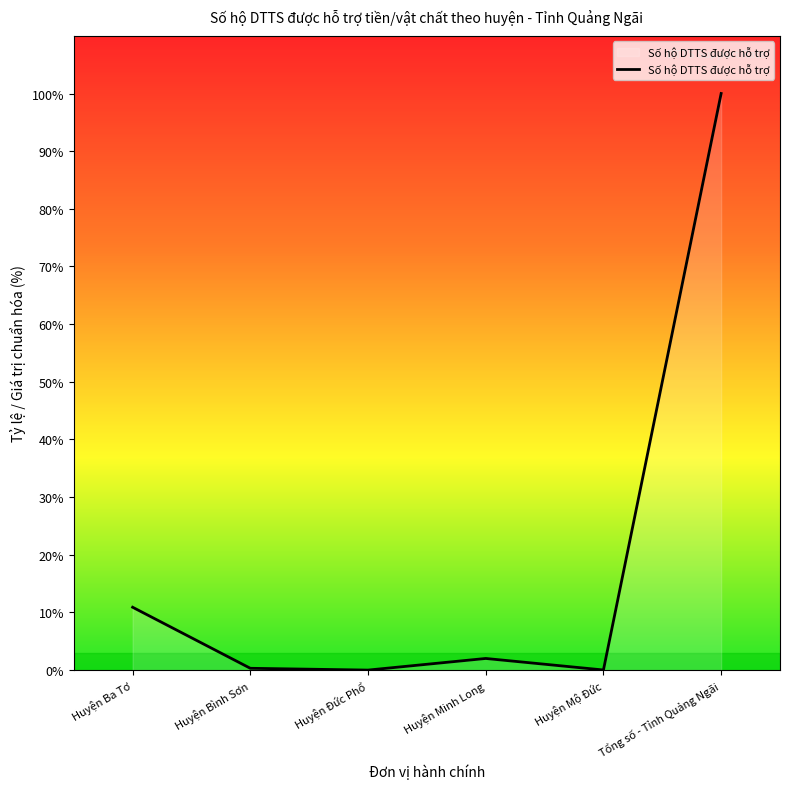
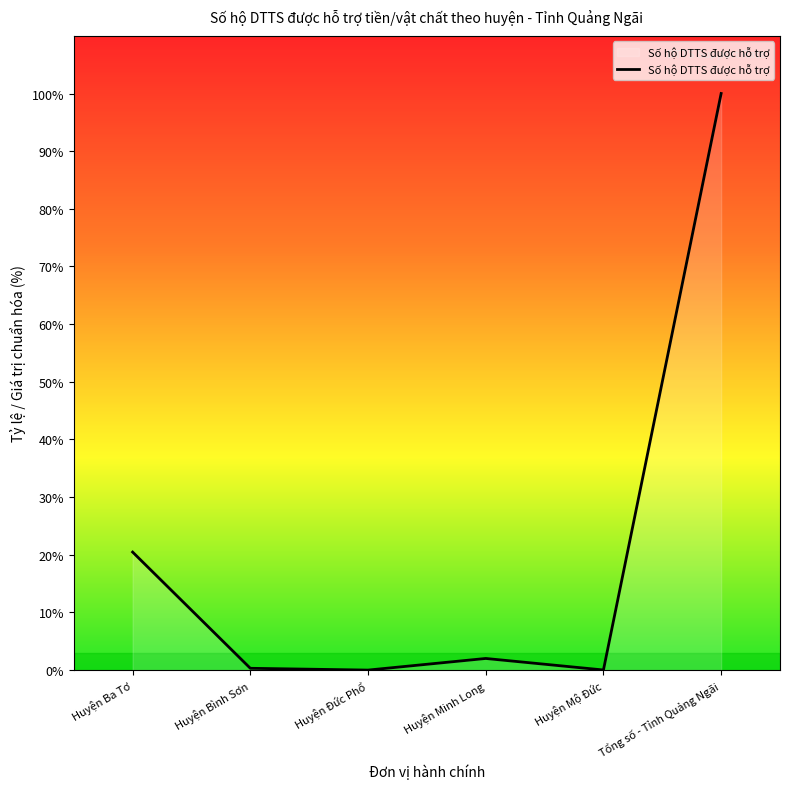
Huyện Ba Tơ: 11% -> 20%
